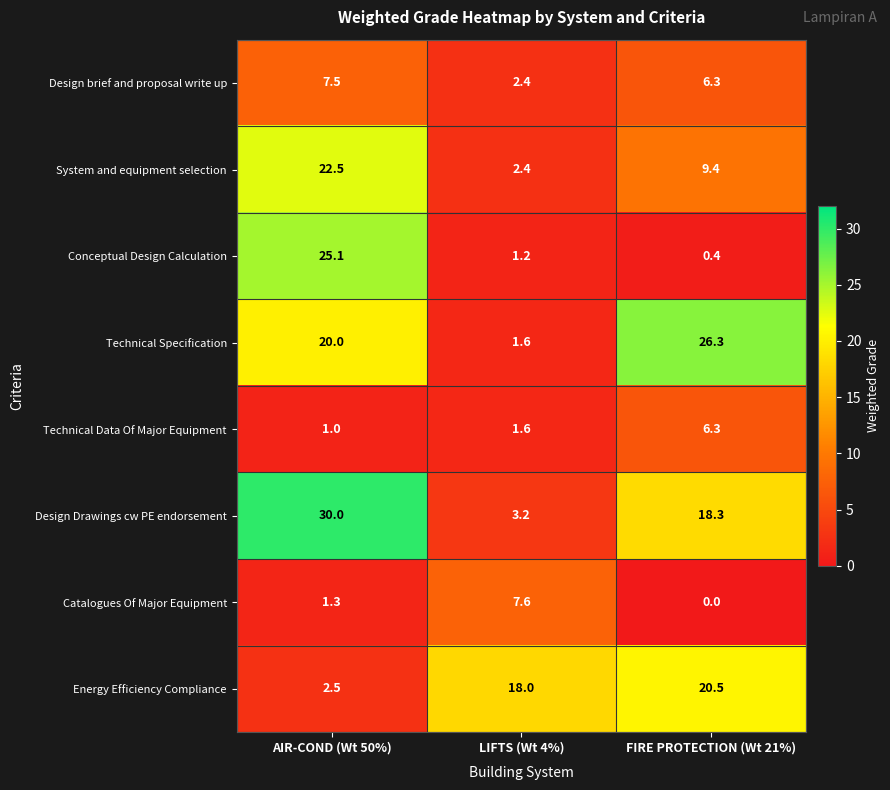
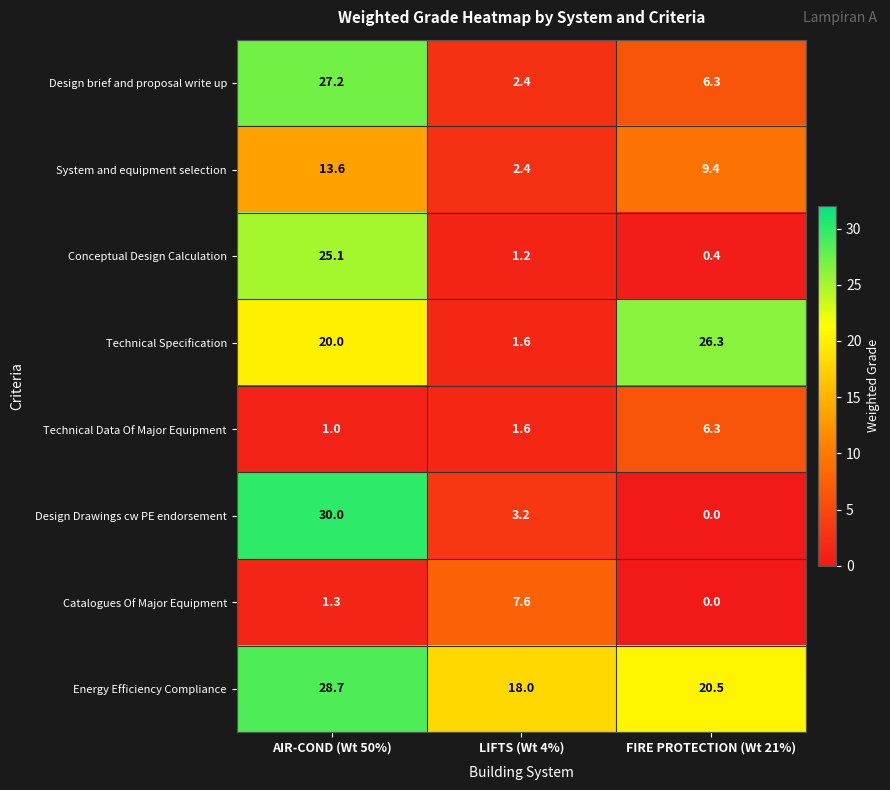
Design brief and proposal write up, AIR-COND (Wt 50%): 7.5 -> 27.2
System and equipment selection, AIR-COND (Wt 50%): 22.5 -> 13.6
Design Drawings cw PE endorsement, FIRE PROTECTION (Wt 21%): 18.3 -> 0.0
Energy Efficiency Compliance, AIR-COND (Wt 50%): 2.5 -> 28.7
